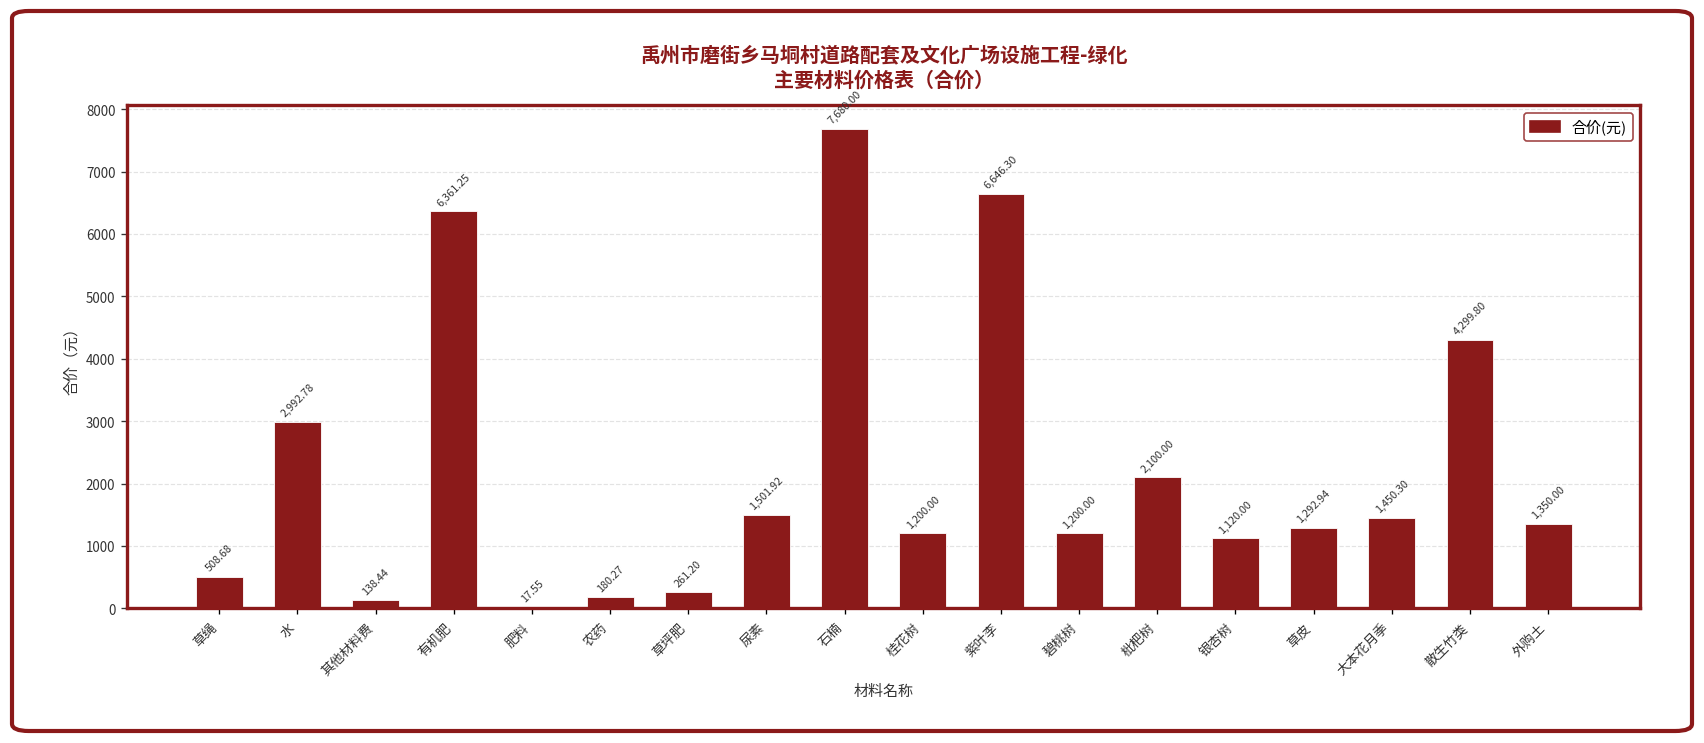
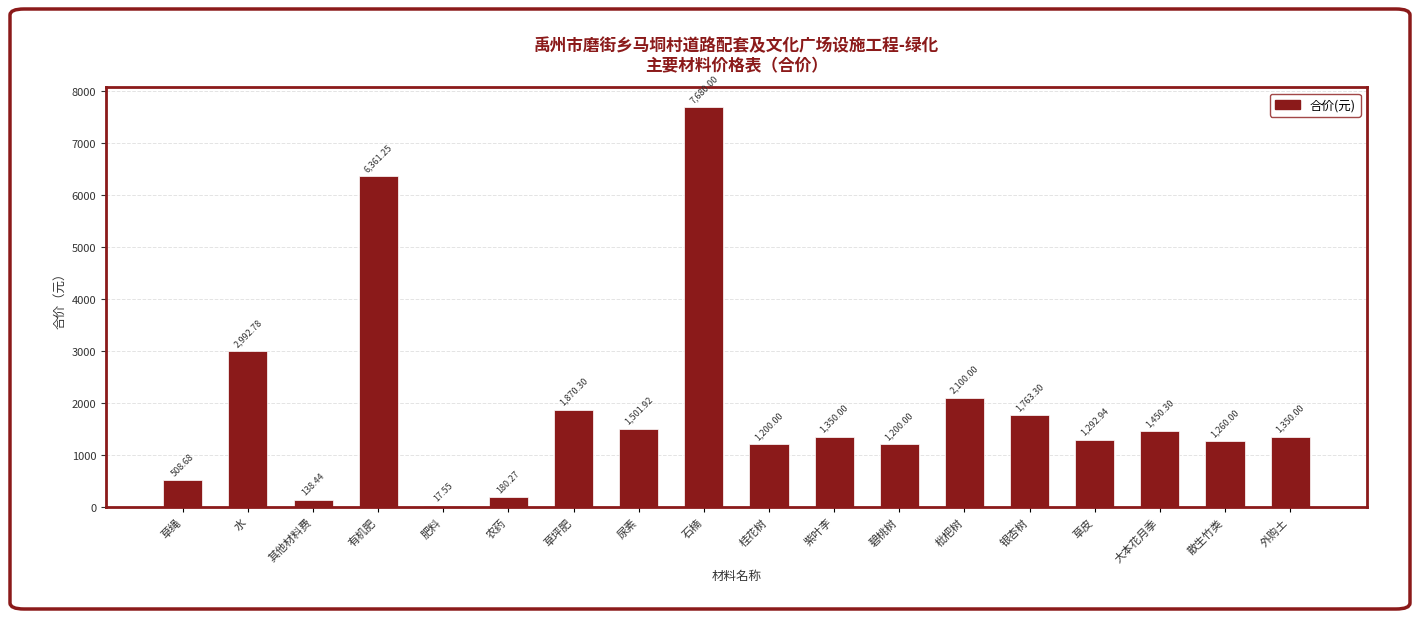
草坪肥: 261.20 -> 1,870.30
紫叶李: 6,646.30 -> 1,350.00
银杏树: 1,120.00 -> 1,763.30
散生竹类: 4,299.80 -> 1,260.00
